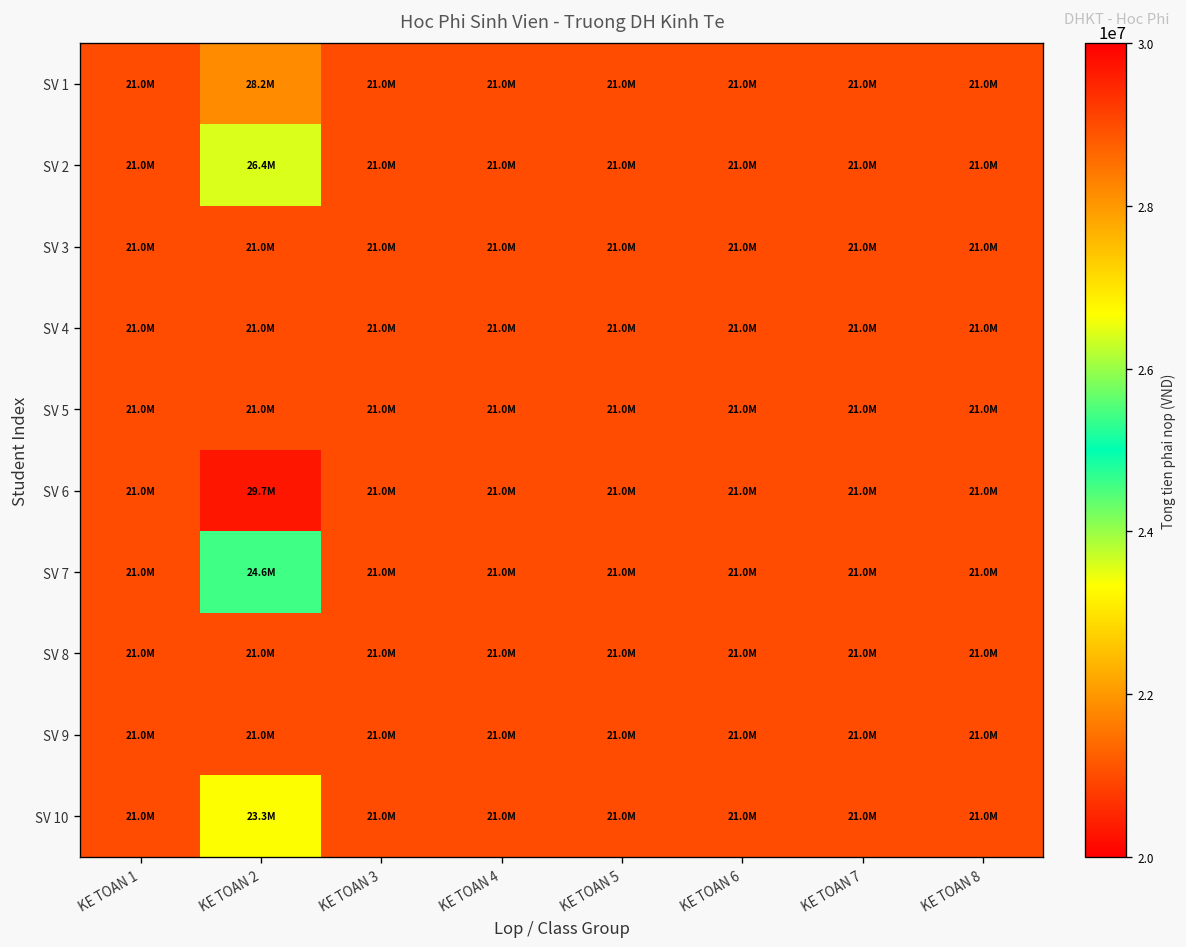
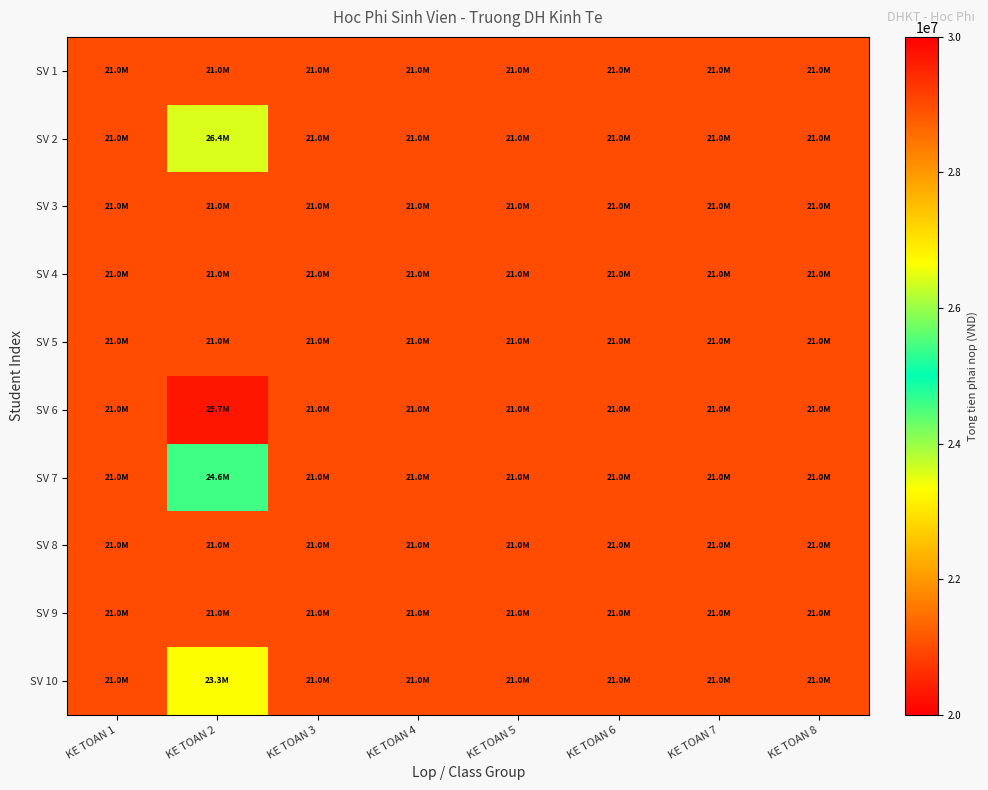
SV 1, KE TOAN 2: 28.2M -> 21.0M
